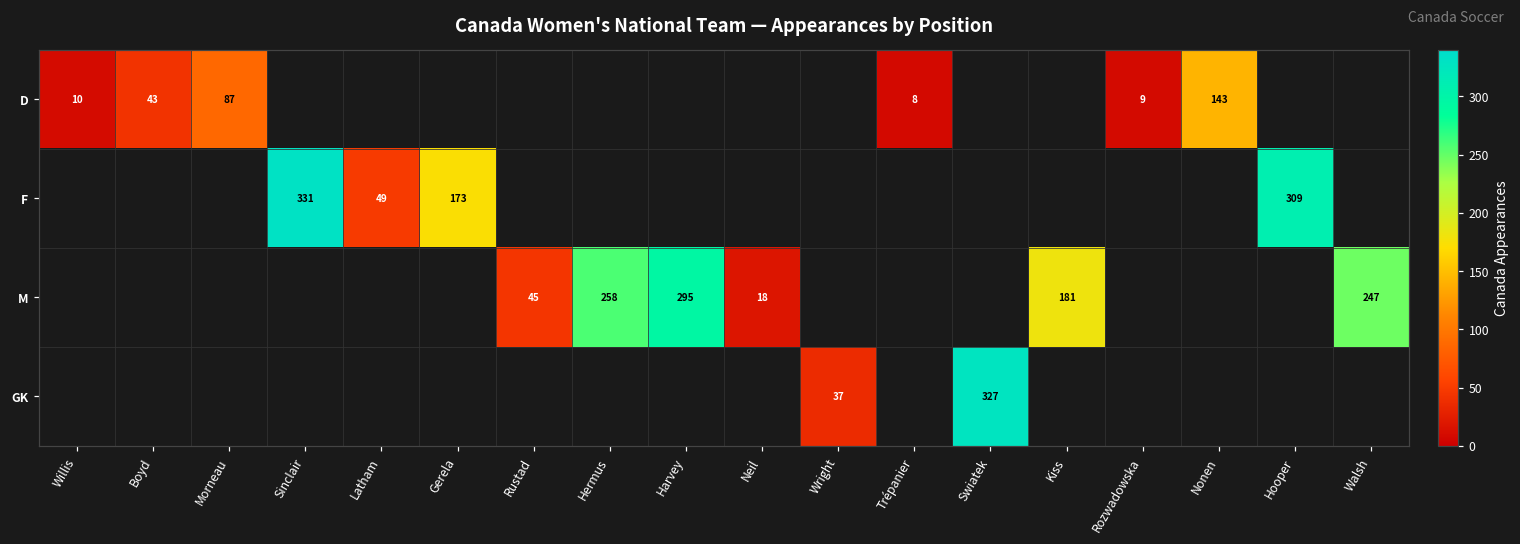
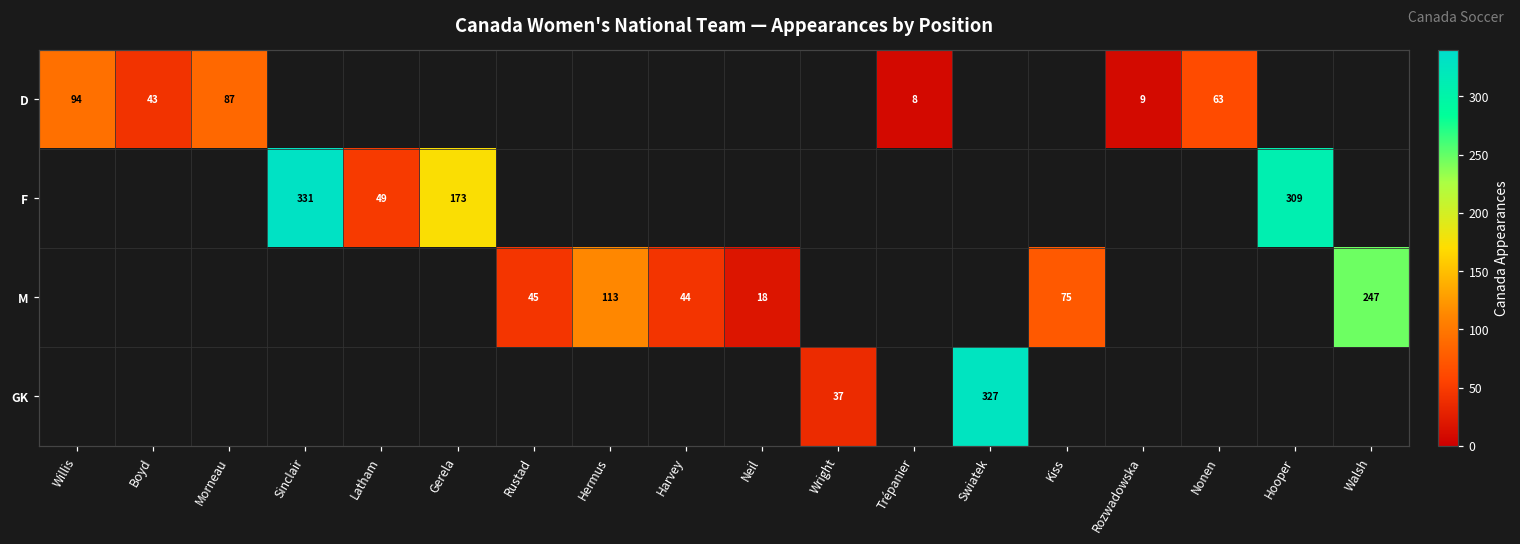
D, Willis: 10 -> 94
D, Nonen: 143 -> 63
M, Hermus: 258 -> 113
M, Harvey: 295 -> 44
M, Kiss: 181 -> 75
